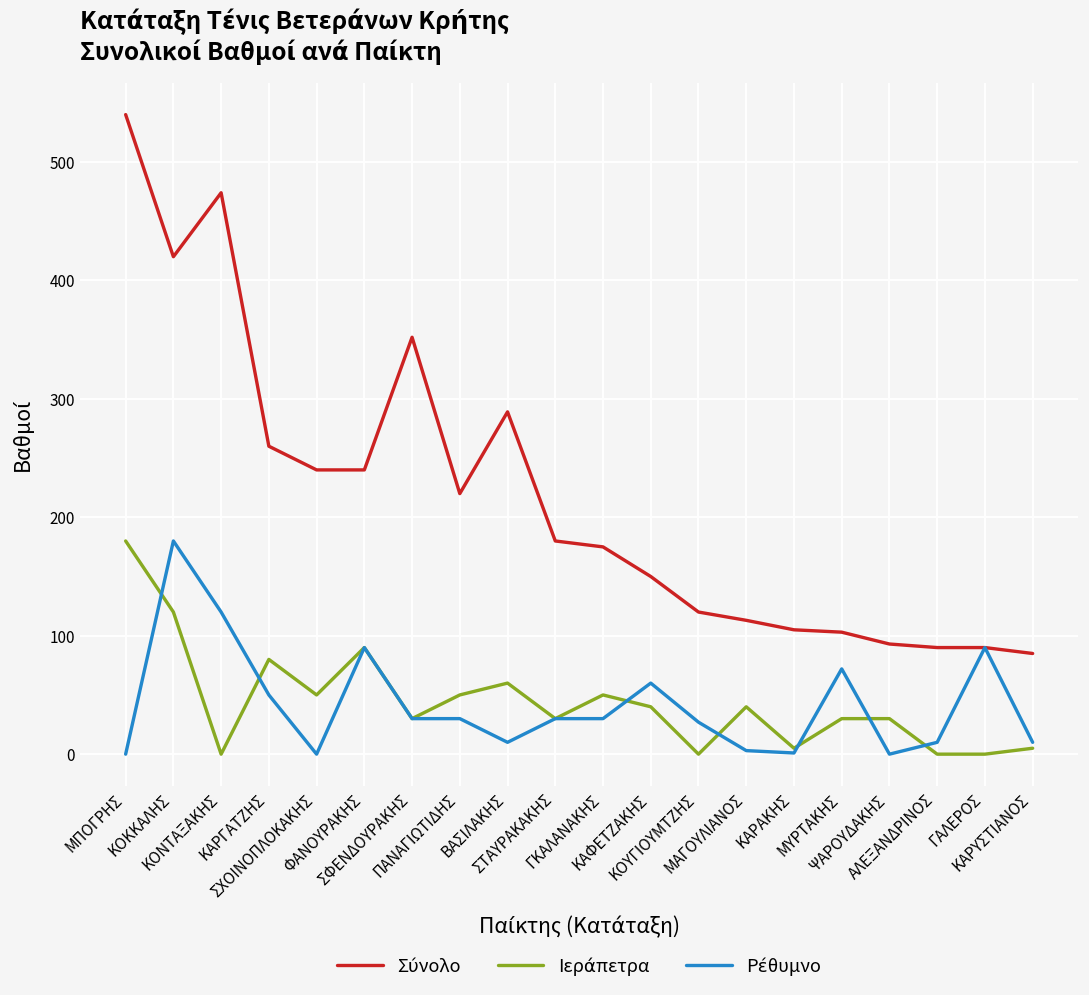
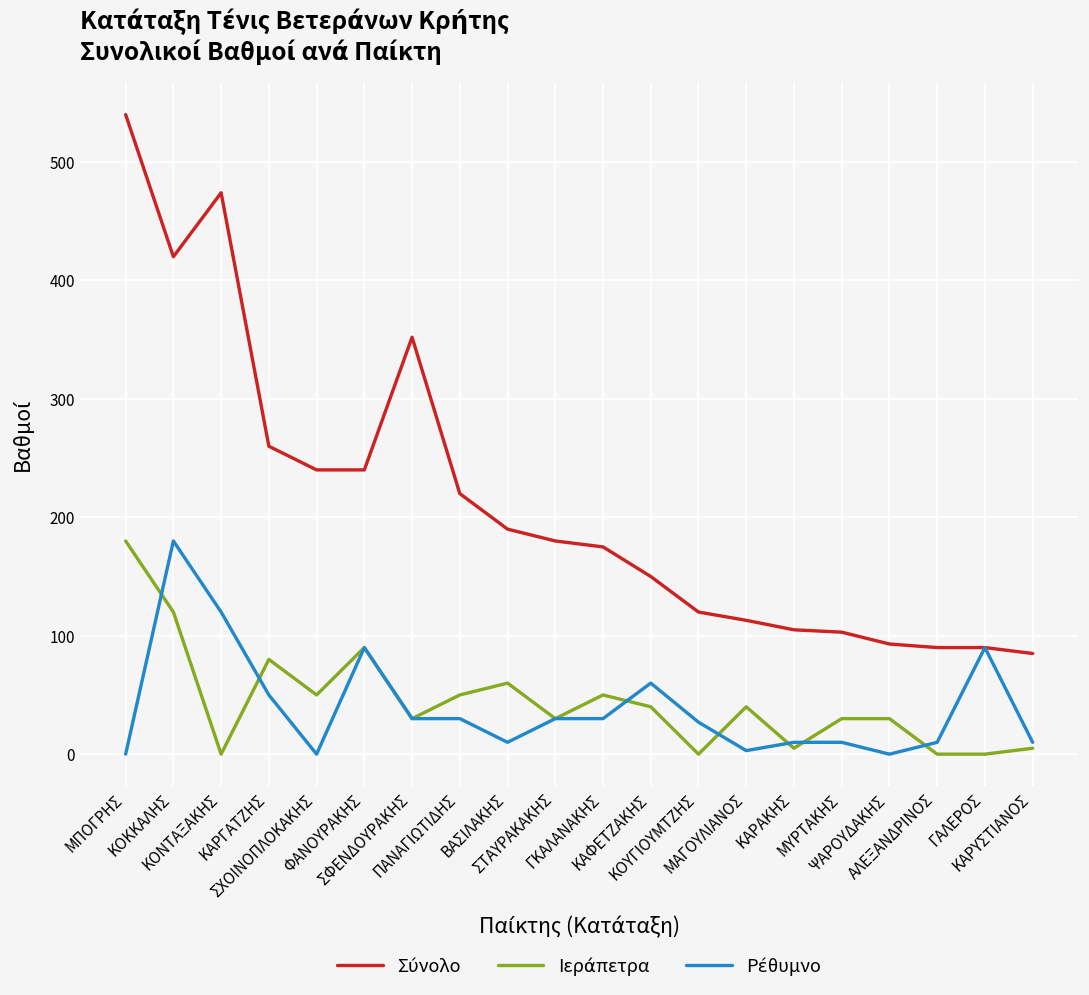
Σύνολο, ΒΑΣΙΛΑΚΗΣ: 289 -> 190
Ρέθυμνο, ΚΑΡΑΚΗΣ: 1 -> 10
Ρέθυμνο, ΜΥΡΤΑΚΗΣ: 72 -> 10
